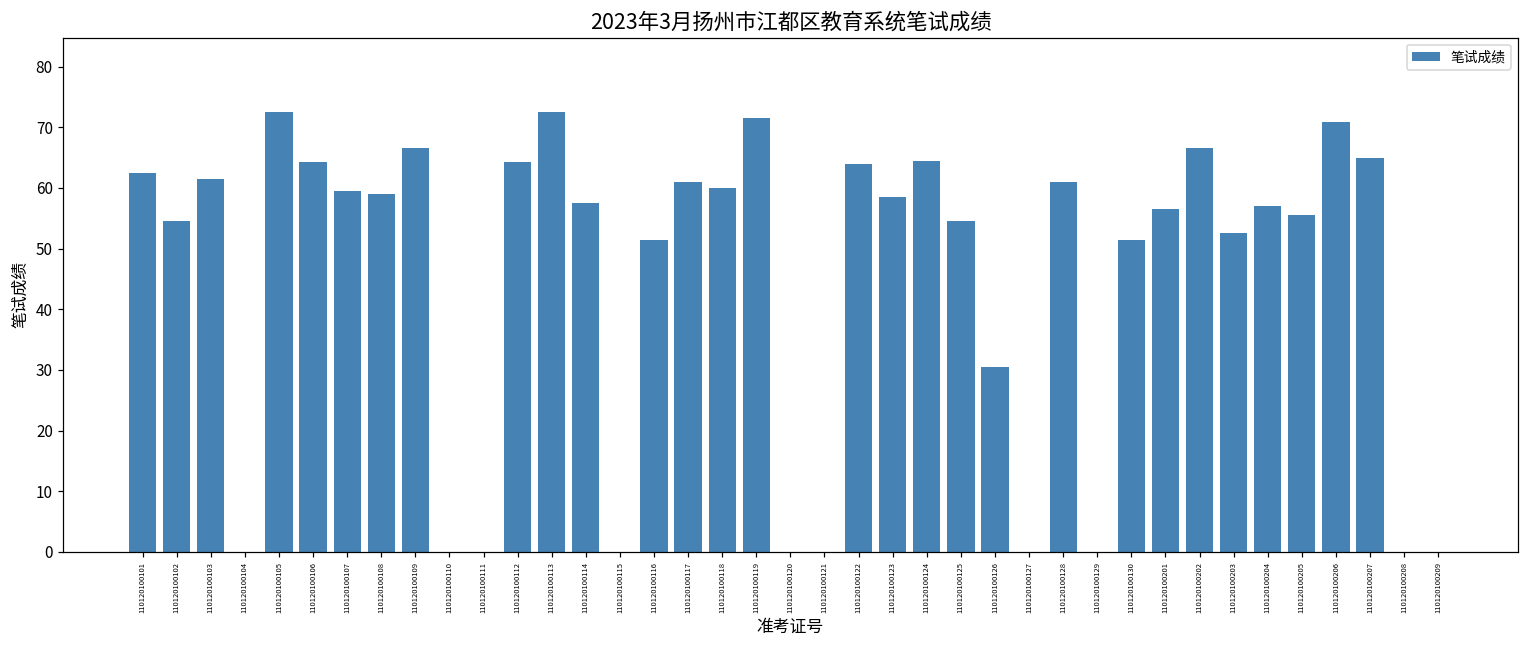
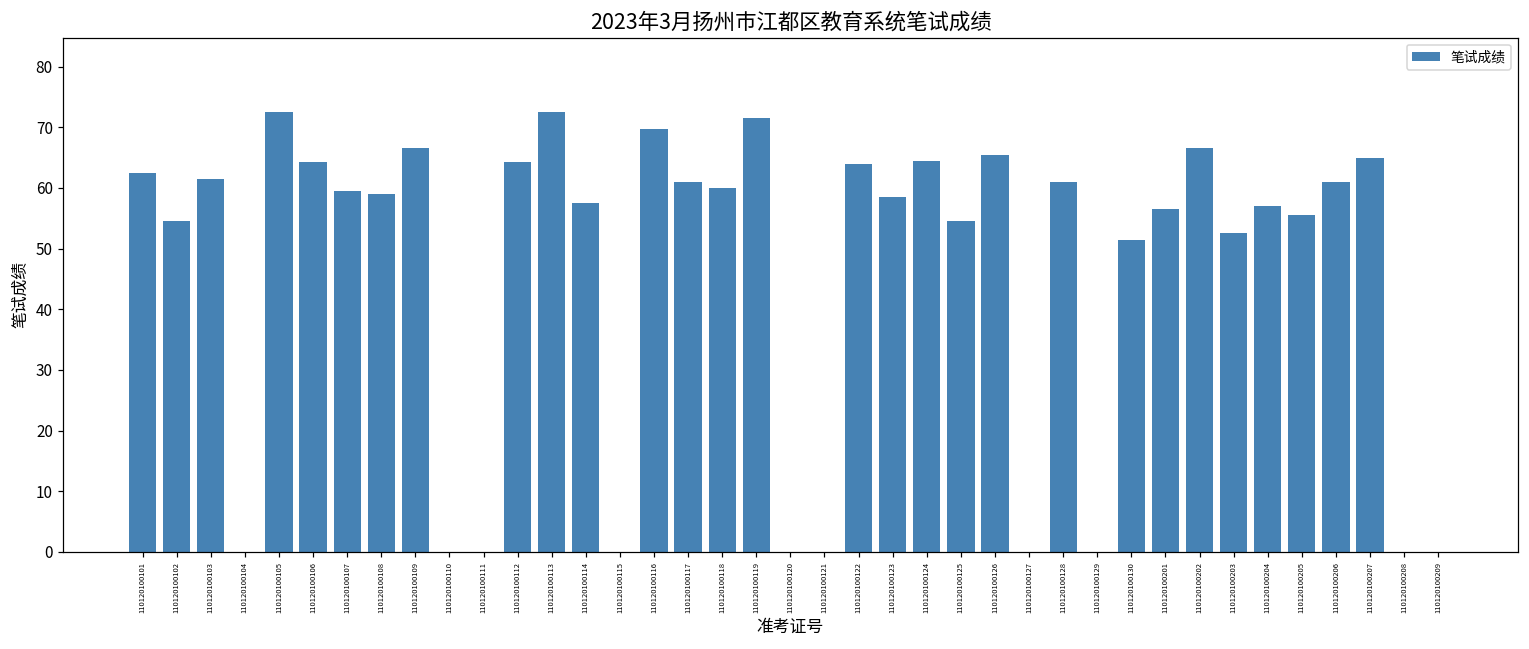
110120100116: 52 -> 70
110120100126: 31 -> 66
110120100206: 71 -> 61
